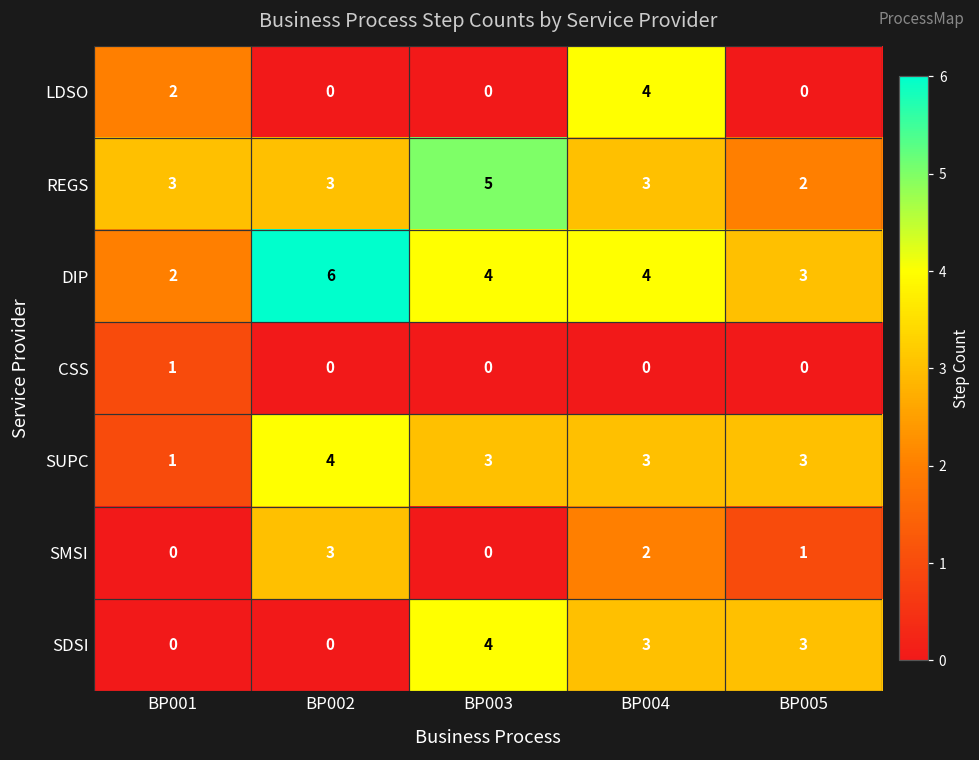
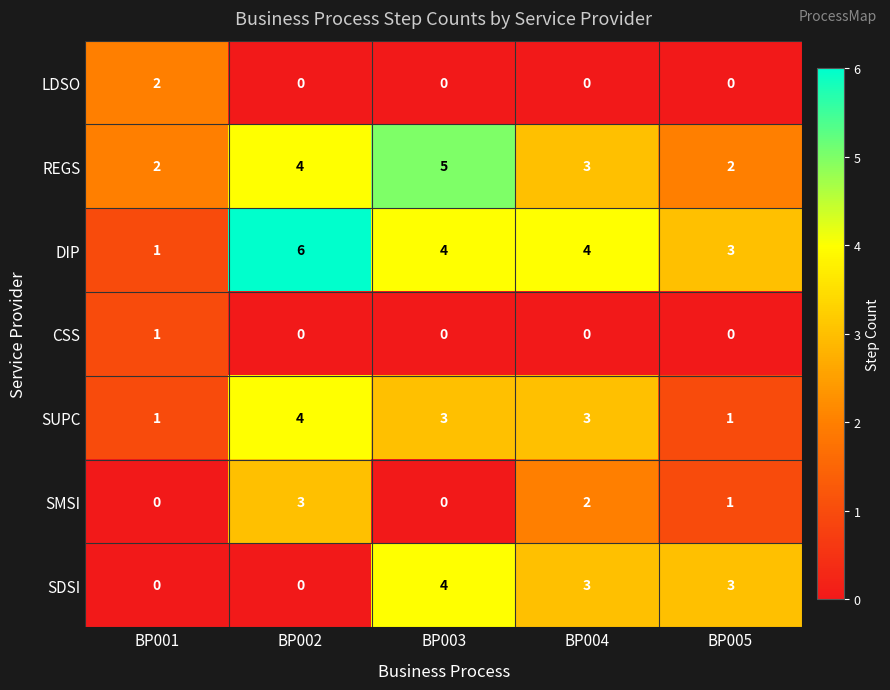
LDSO, BP004: 4 -> 0
REGS, BP001: 3 -> 2
REGS, BP002: 3 -> 4
DIP, BP001: 2 -> 1
SUPC, BP005: 3 -> 1
